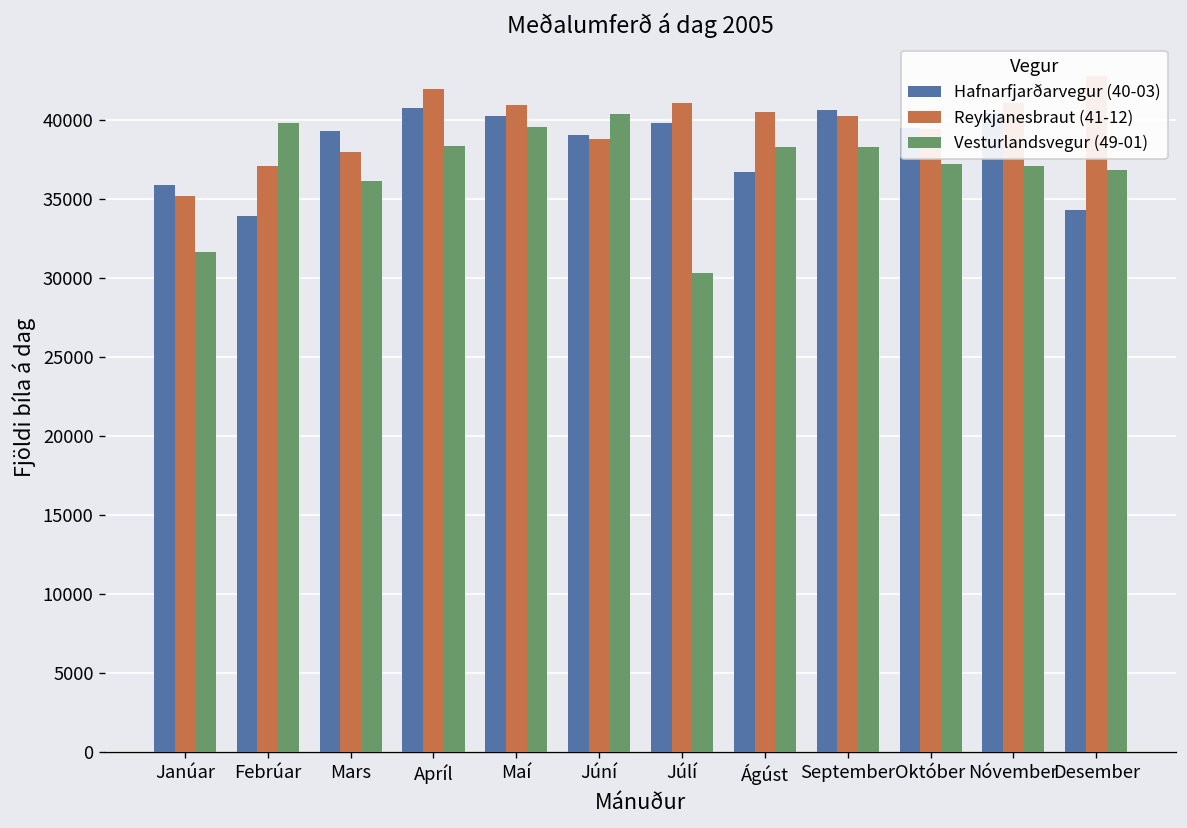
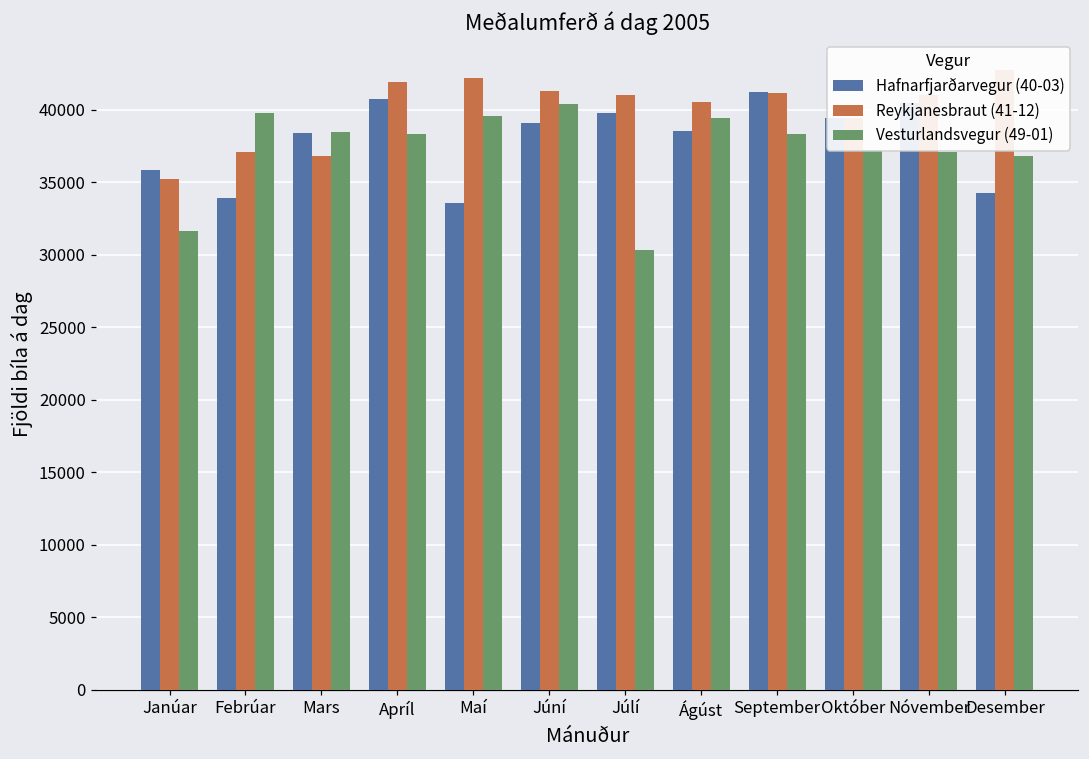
Hafnarfjarðarvegur (40-03), Mars: 39300 -> 38400
Reykjanesbraut (41-12), Mars: 38000 -> 36800
Vesturlandsvegur (49-01), Mars: 36200 -> 38500
Hafnarfjarðarvegur (40-03), Maí: 40200 -> 33600
Reykjanesbraut (41-12), Maí: 41000 -> 42200
Reykjanesbraut (41-12), Júní: 38800 -> 41300
Hafnarfjarðarvegur (40-03), Ágúst: 36700 -> 38600
Vesturlandsvegur (49-01), Ágúst: 38300 -> 39400
Hafnarfjarðarvegur (40-03), September: 40600 -> 41300
Reykjanesbraut (41-12), September: 40300 -> 41200
